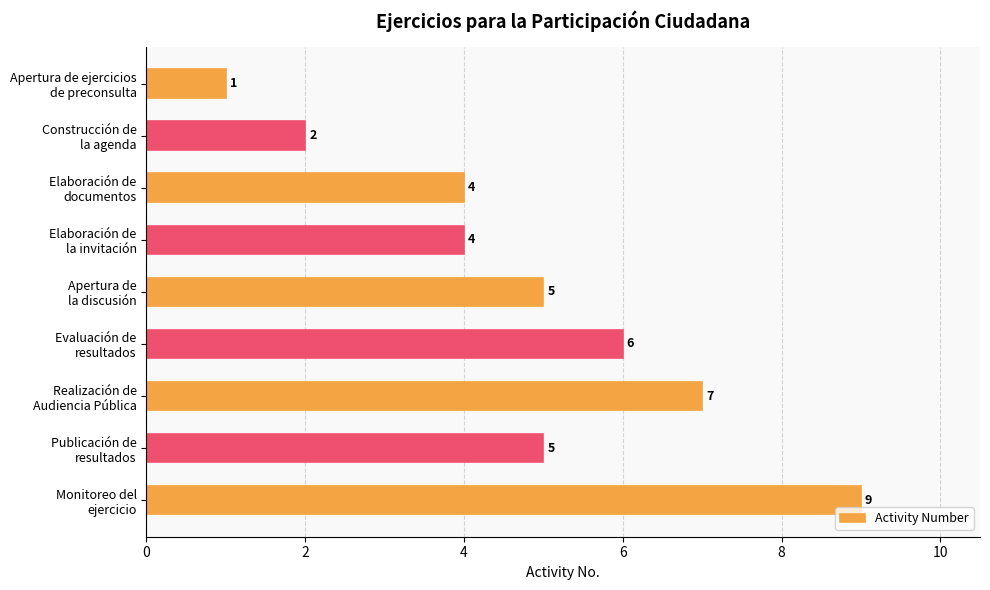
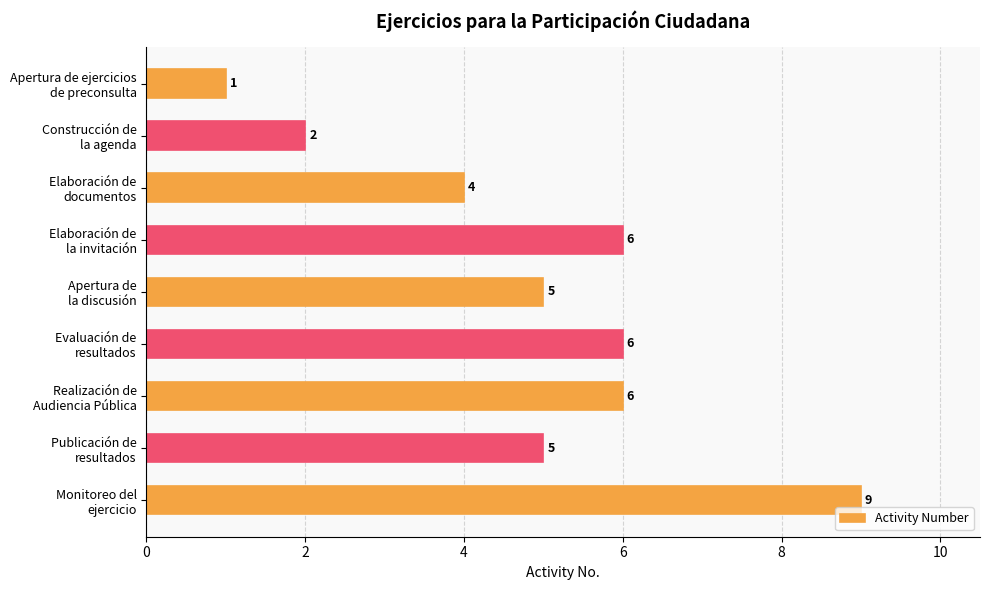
Elaboración de la invitación: 4 -> 6
Realización de Audiencia Pública: 7 -> 6
